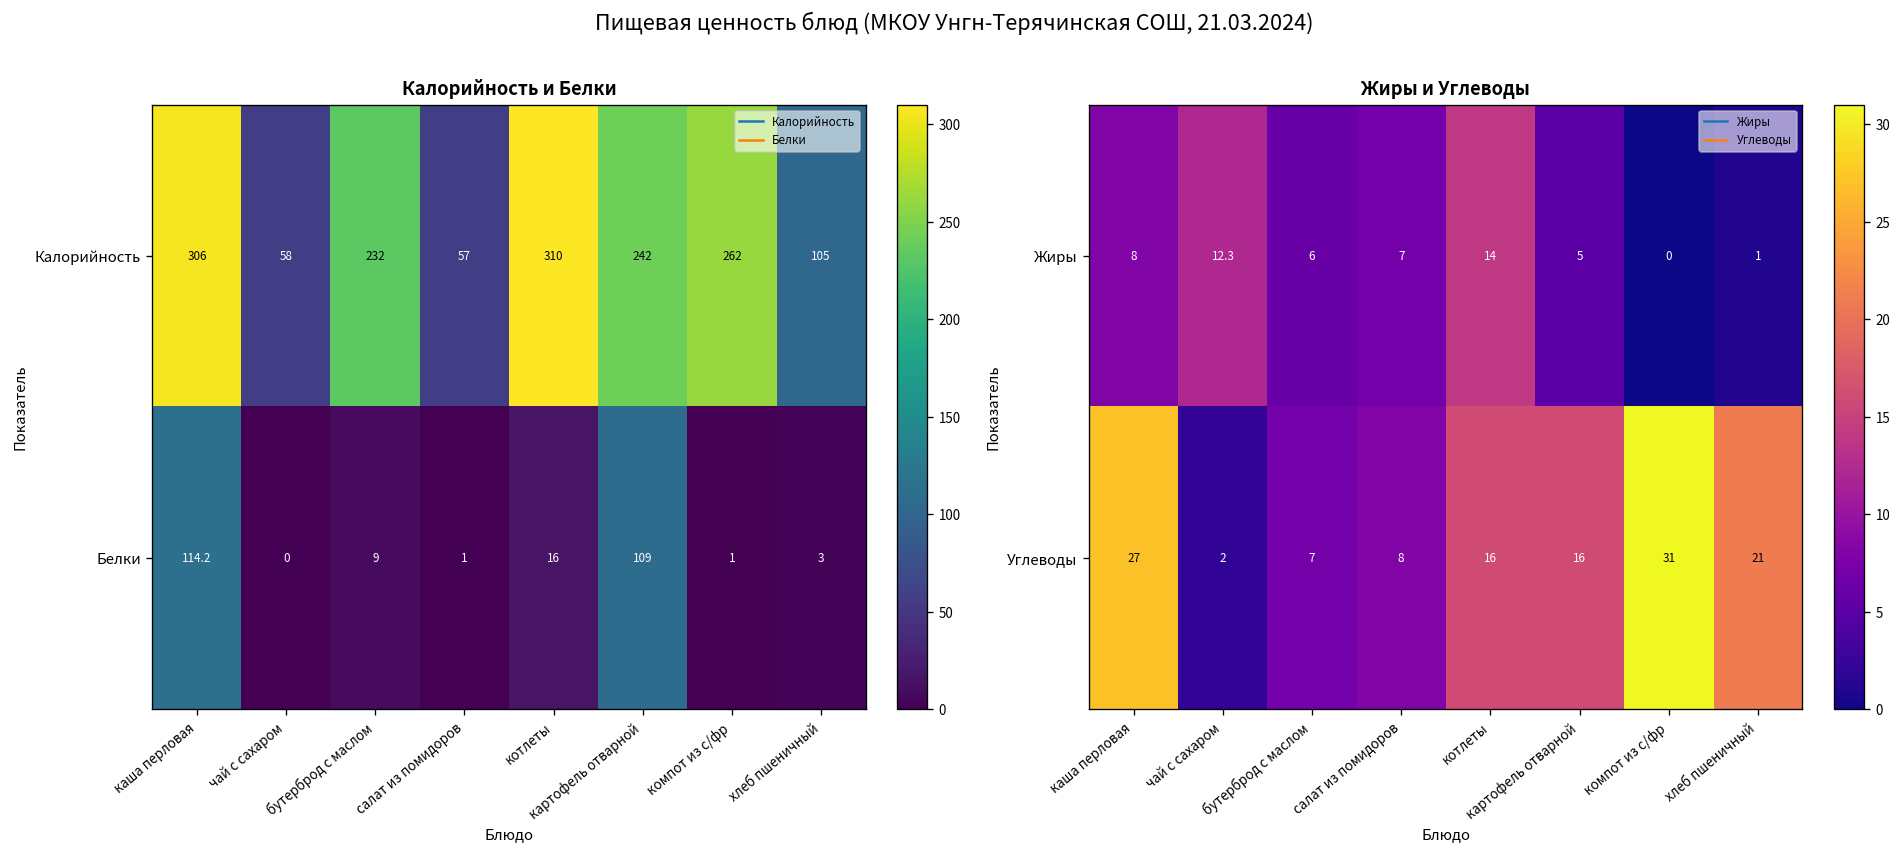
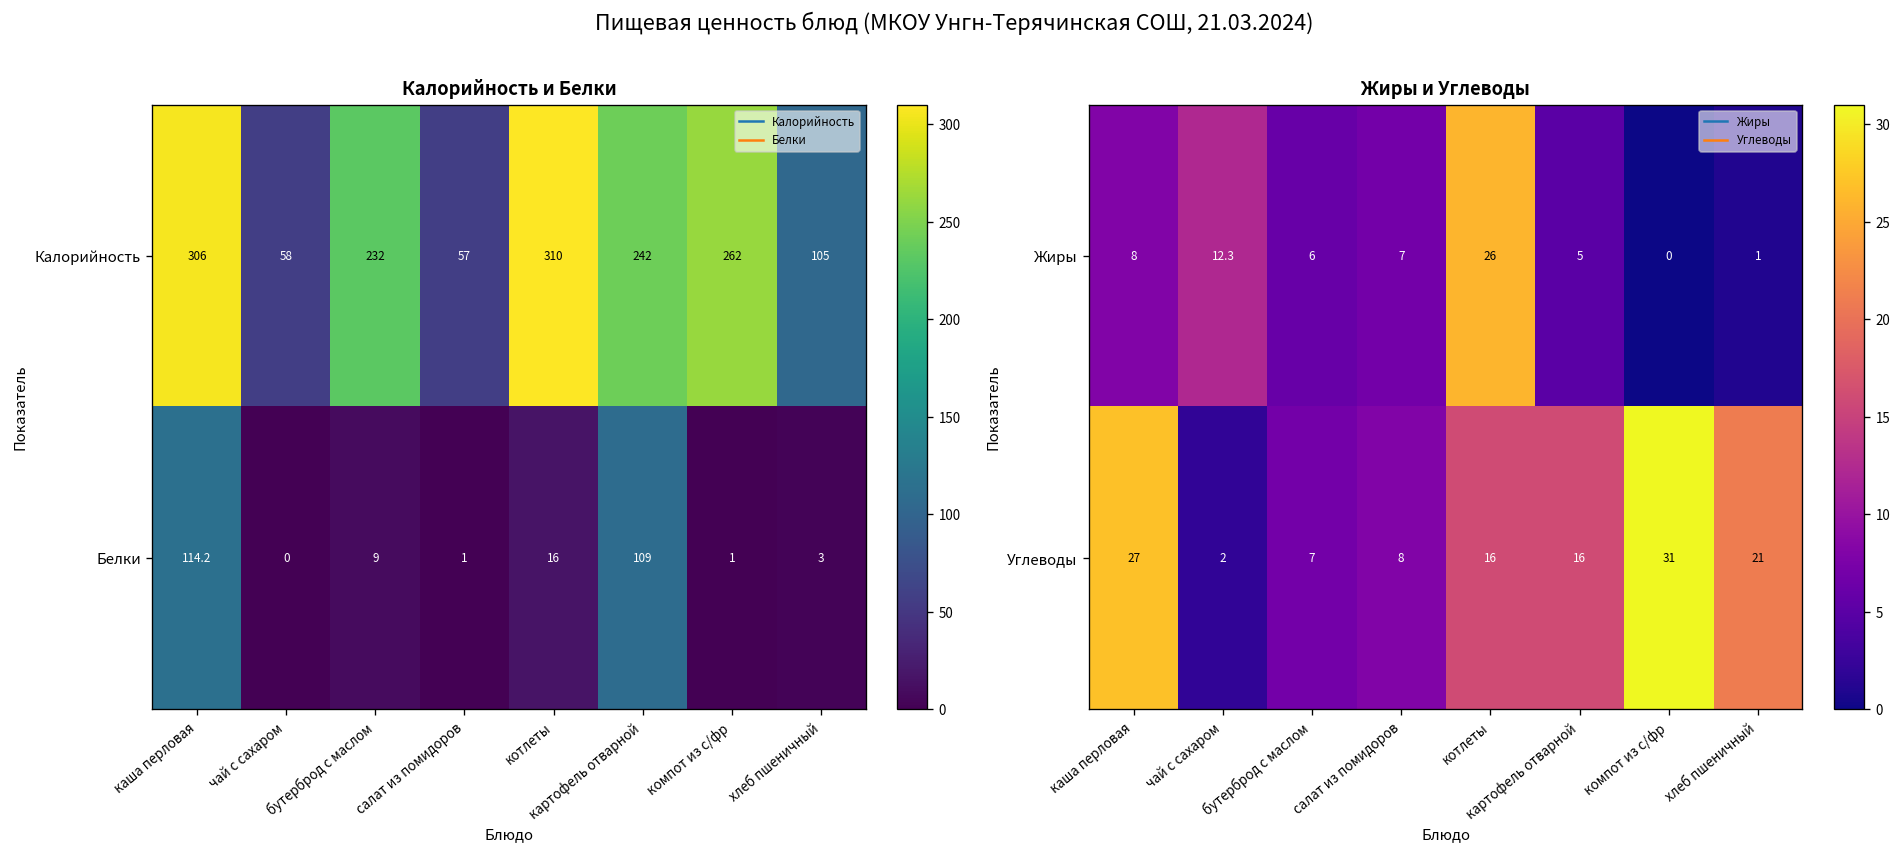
Жиры и Углеводы, Жиры, котлеты: 14 -> 26
